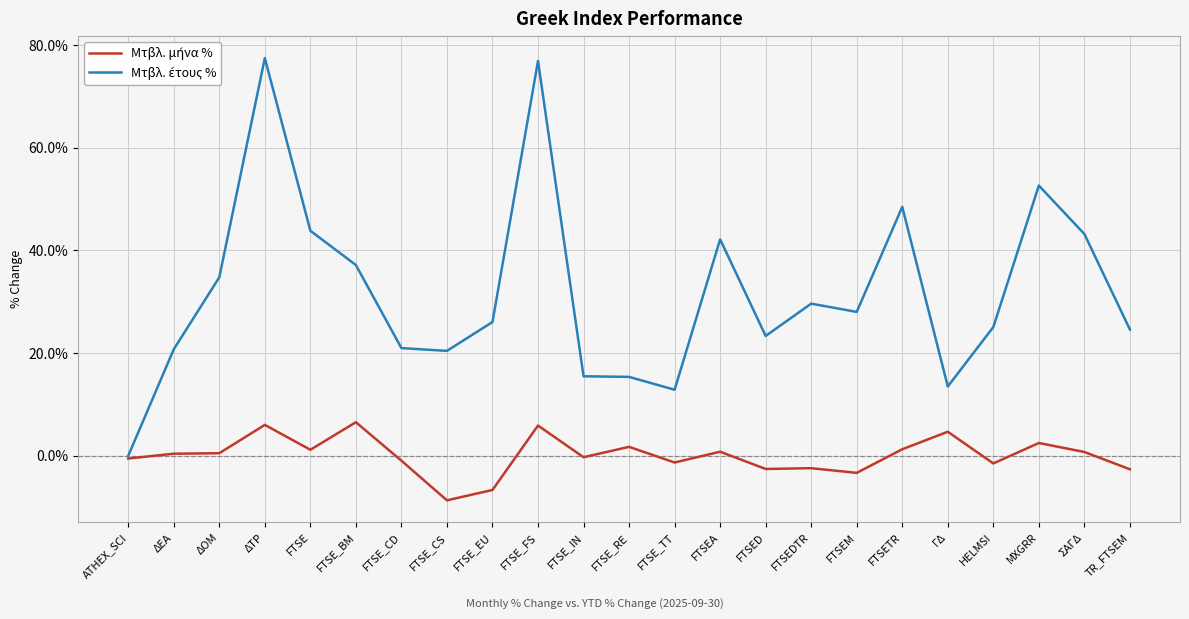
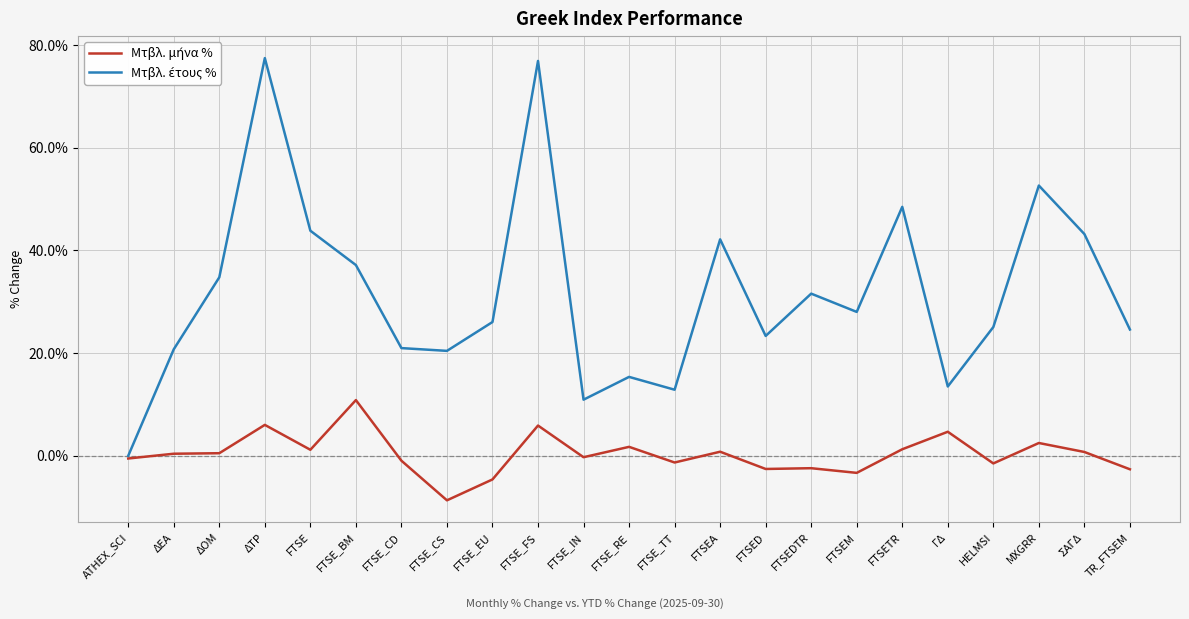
Μτβλ. μήνα %, FTSE_BM: 7% -> 11%
Μτβλ. μήνα %, FTSE_EU: -7% -> -5%
Μτβλ. έτους %, FTSE_IN: 15% -> 11%
Μτβλ. έτους %, FTSEDTR: 30% -> 32%
